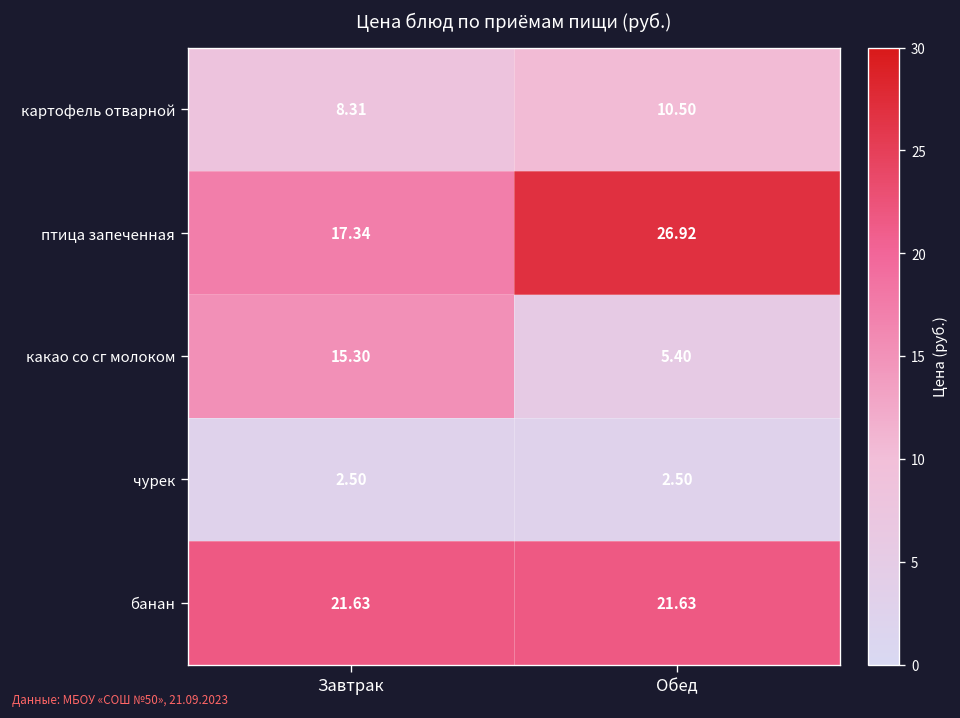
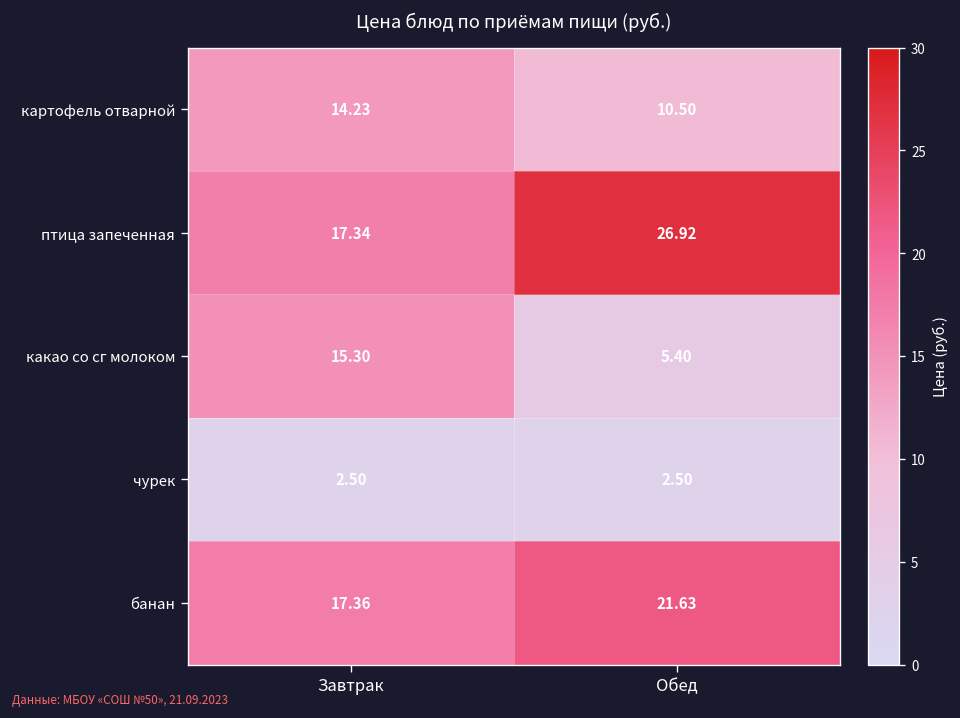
картофель отварной, Завтрак: 8.31 -> 14.23
банан, Завтрак: 21.63 -> 17.36
